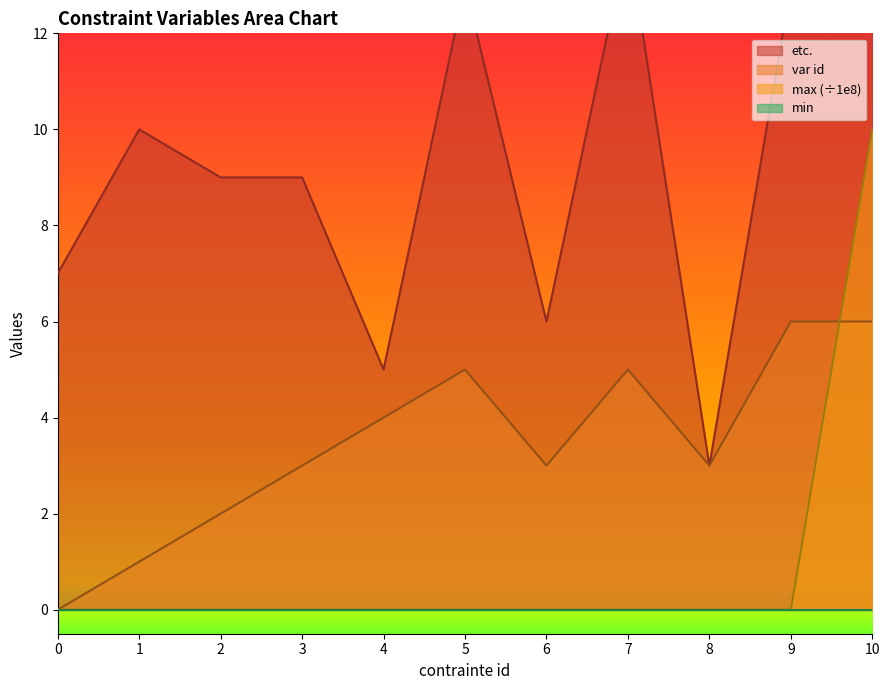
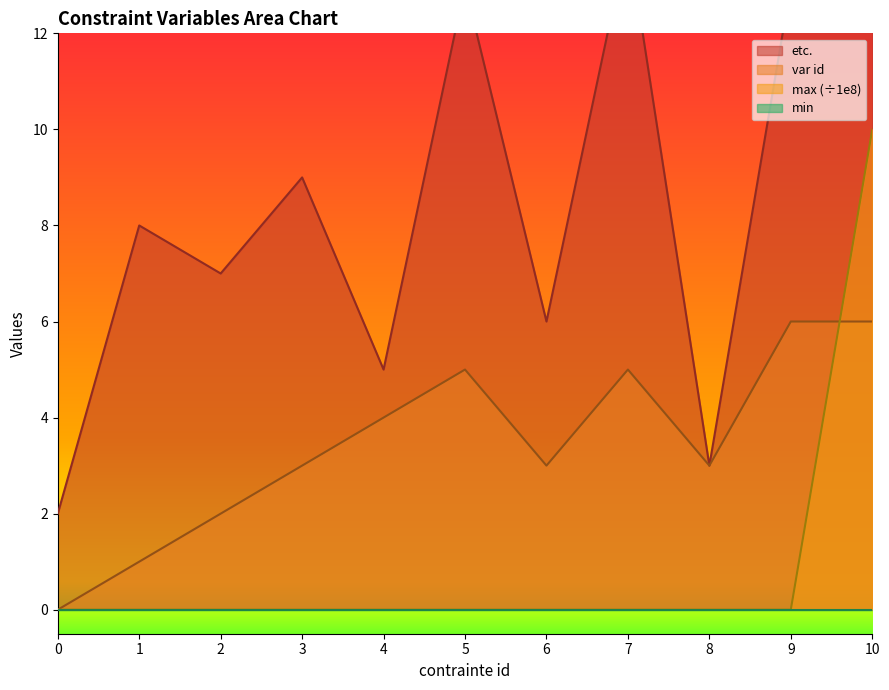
etc., 0: 7 -> 2
etc., 1: 10 -> 8
etc., 2: 9 -> 7
